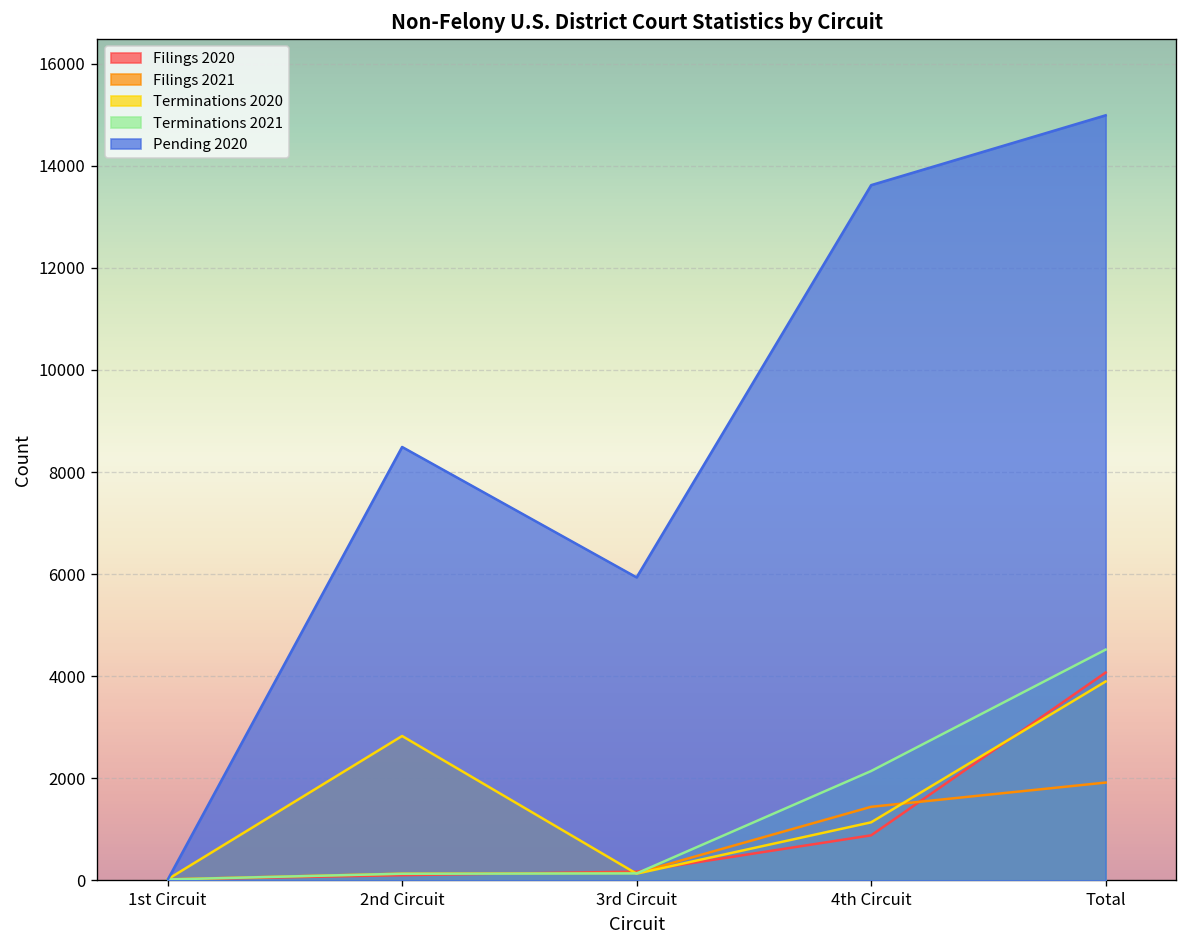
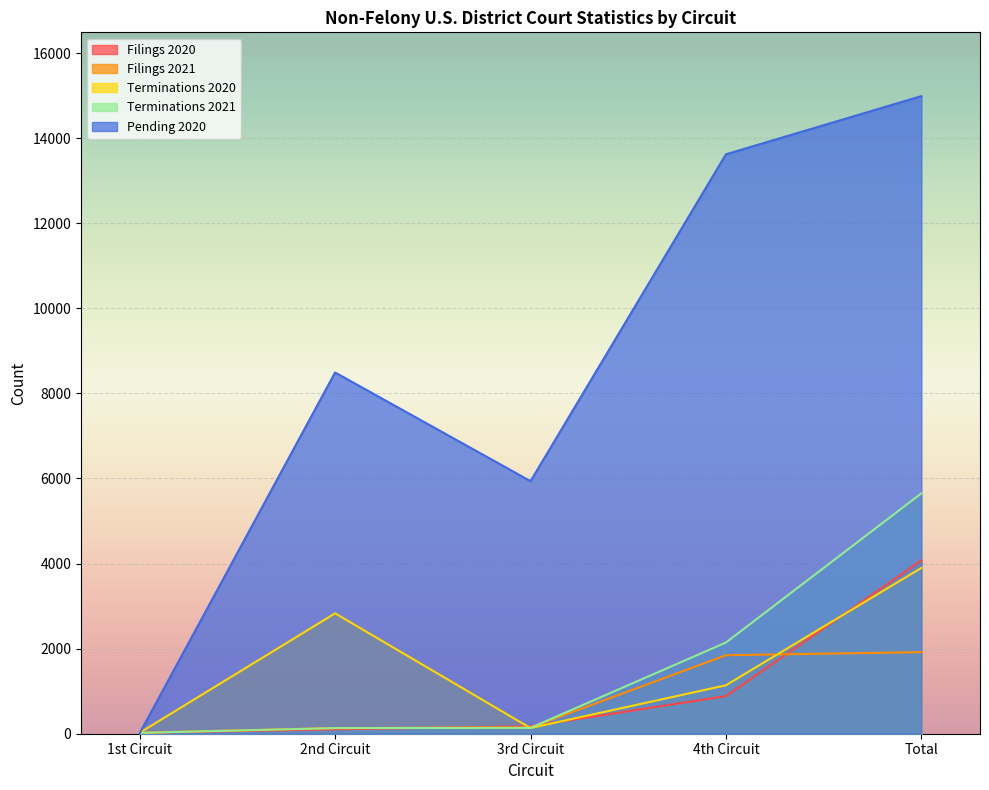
Filings 2021, 4th Circuit: 1400 -> 1800
Terminations 2021, Total: 4500 -> 5700
